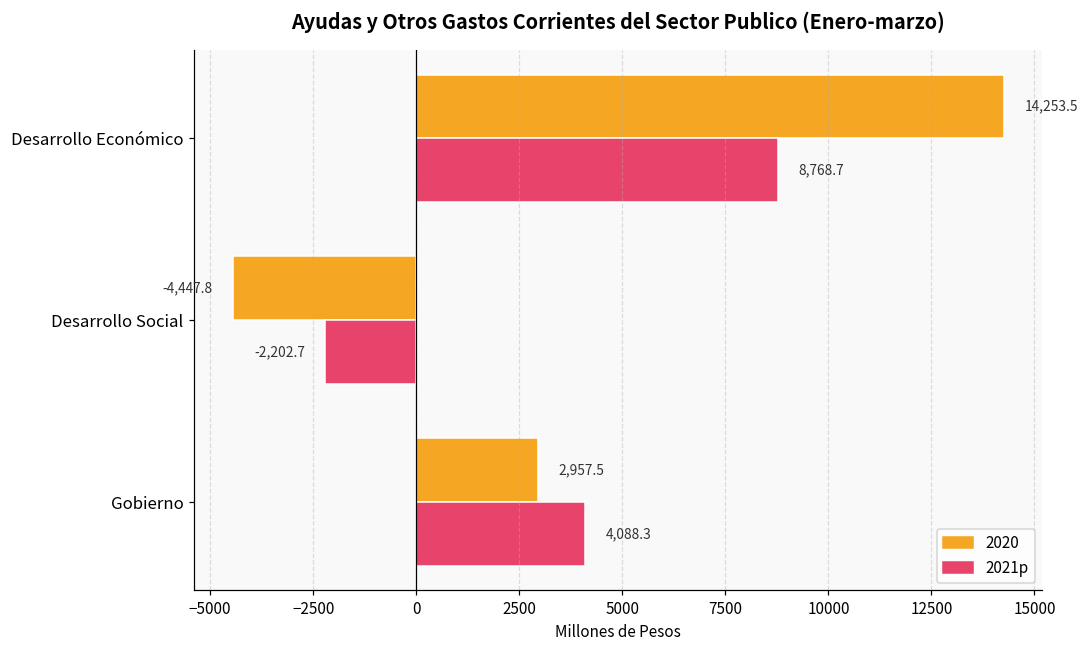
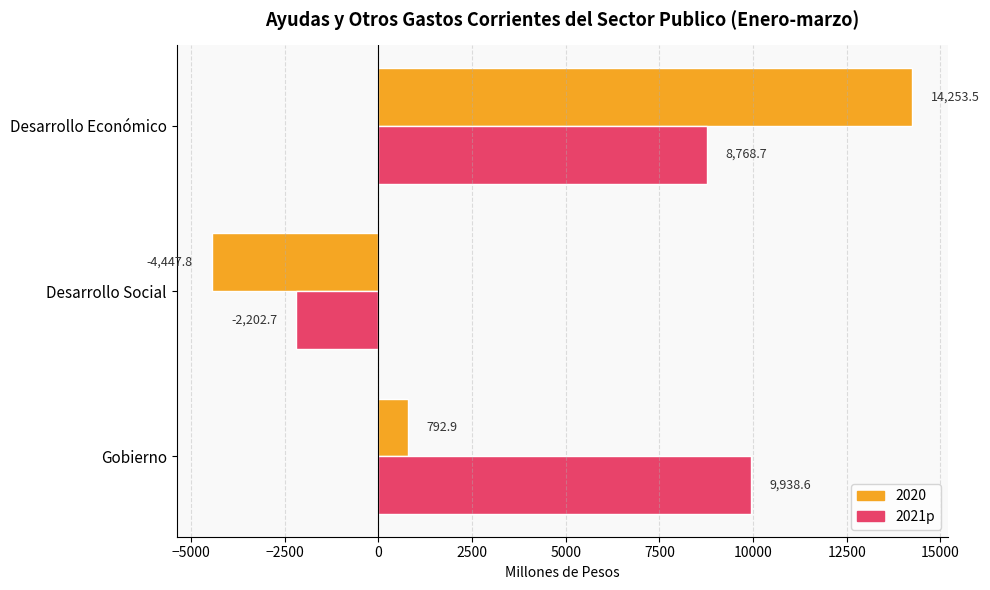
2020, Gobierno: 2,957.5 -> 792.9
2021p, Gobierno: 4,088.3 -> 9,938.6
